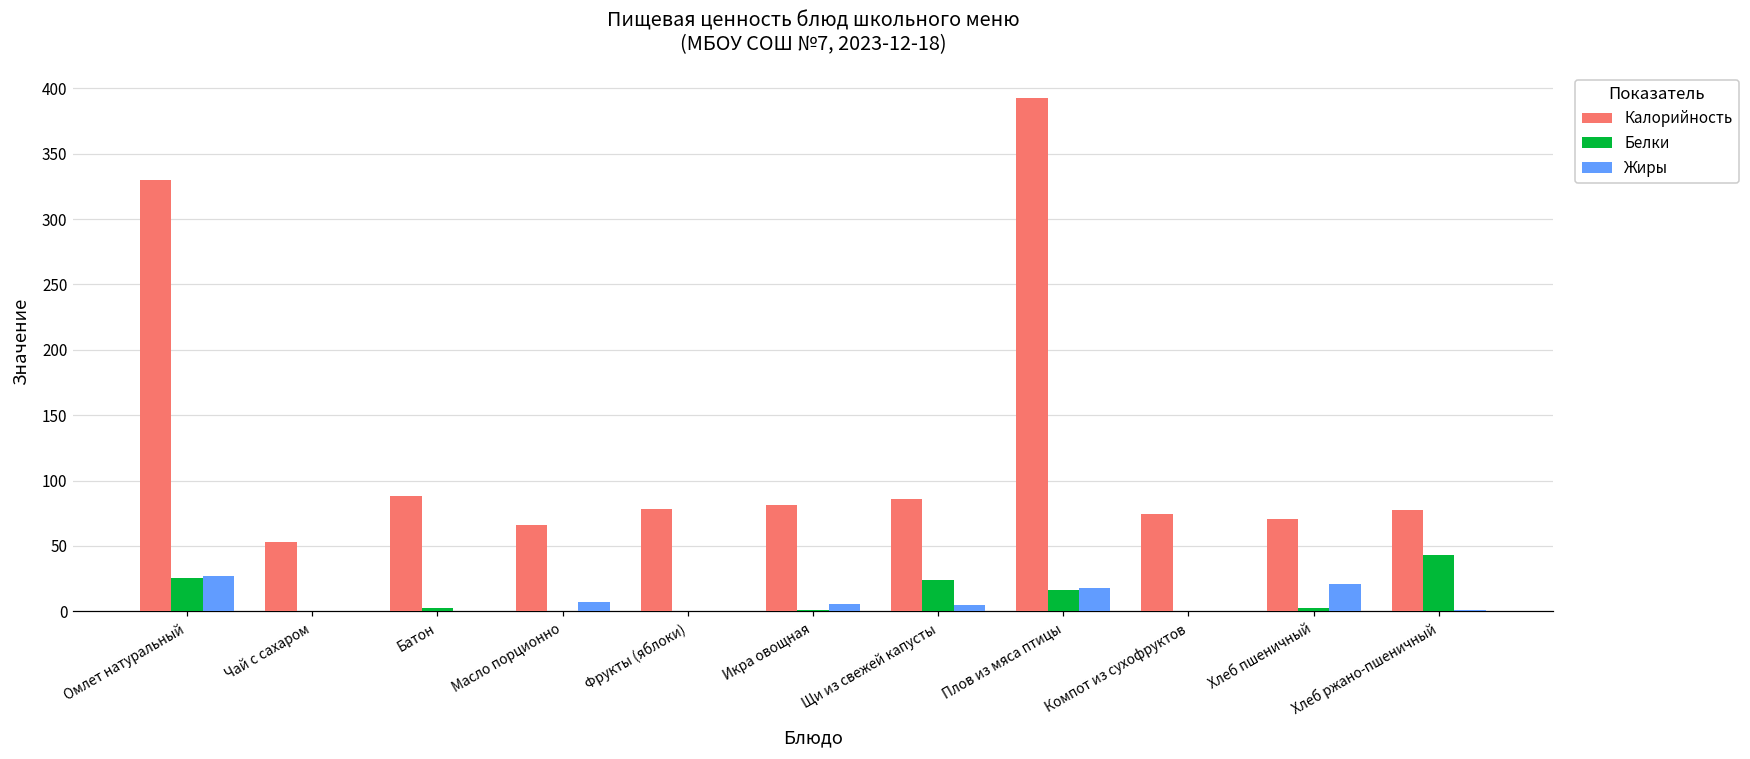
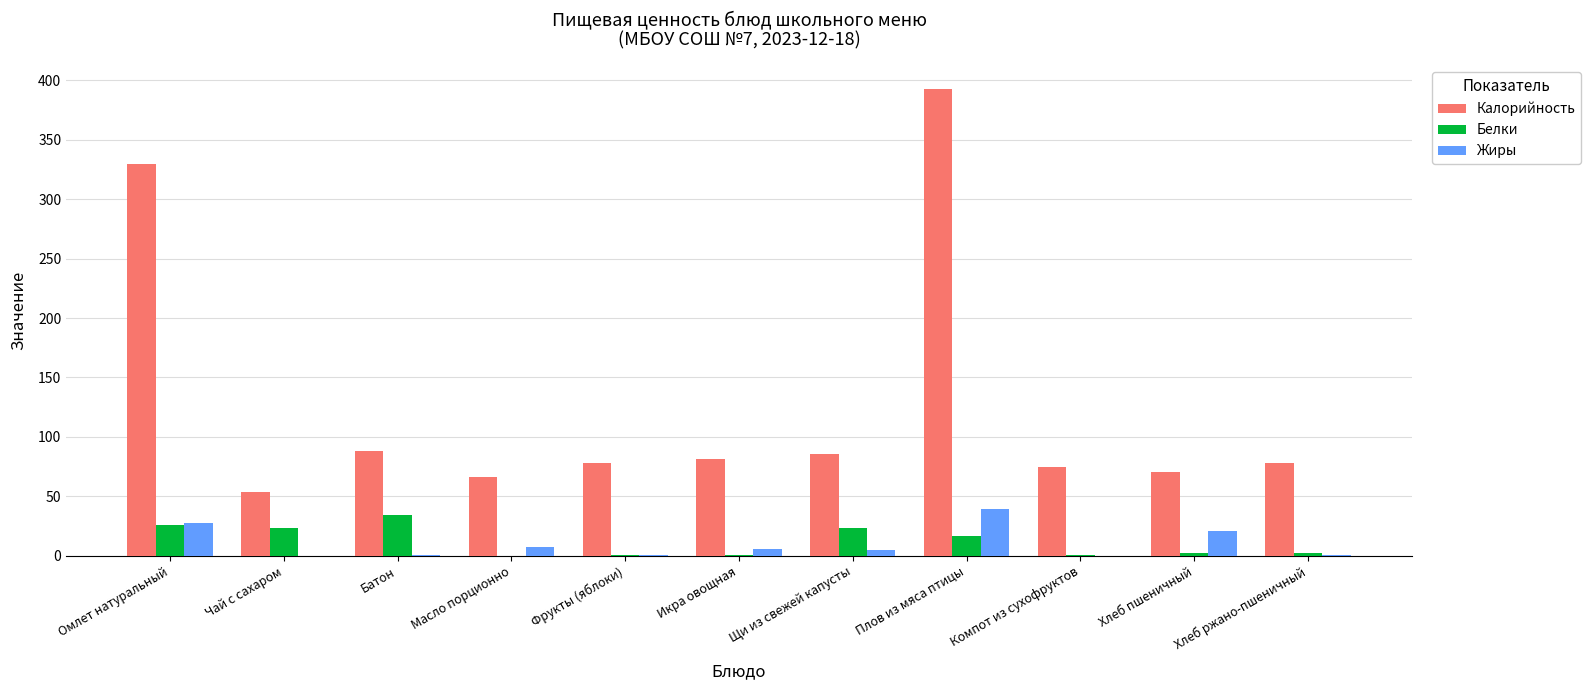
Белки, Чай с сахаром: 0 -> 23
Белки, Батон: 3 -> 35
Жиры, Плов из мяса птицы: 18 -> 39
Белки, Хлеб ржано-пшеничный: 43 -> 3
